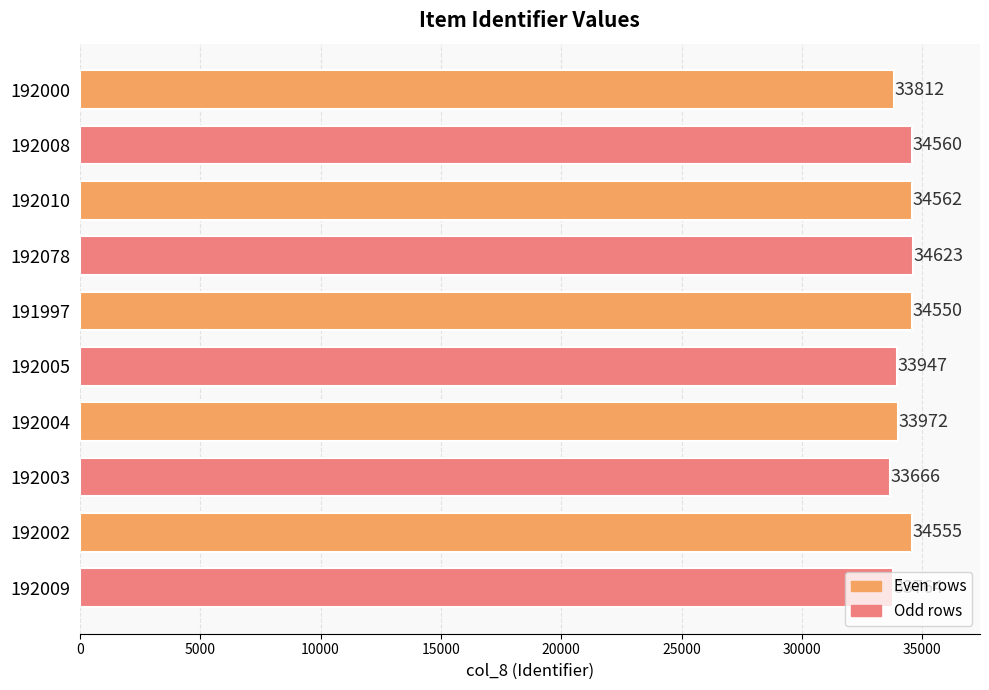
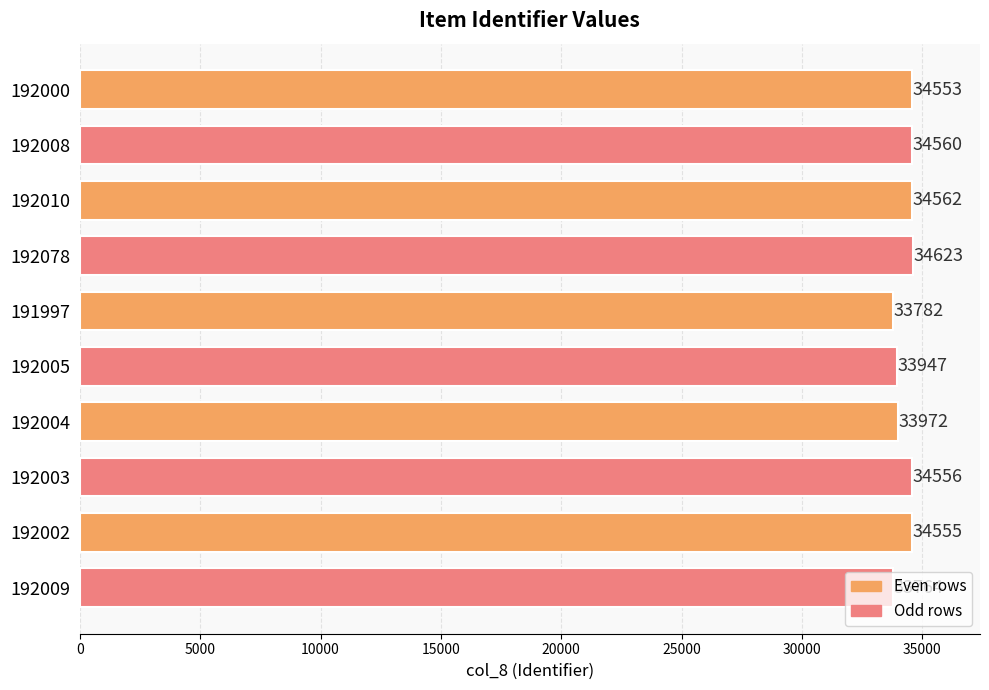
192000: 33812 -> 34553
191997: 34550 -> 33782
192003: 33666 -> 34556
